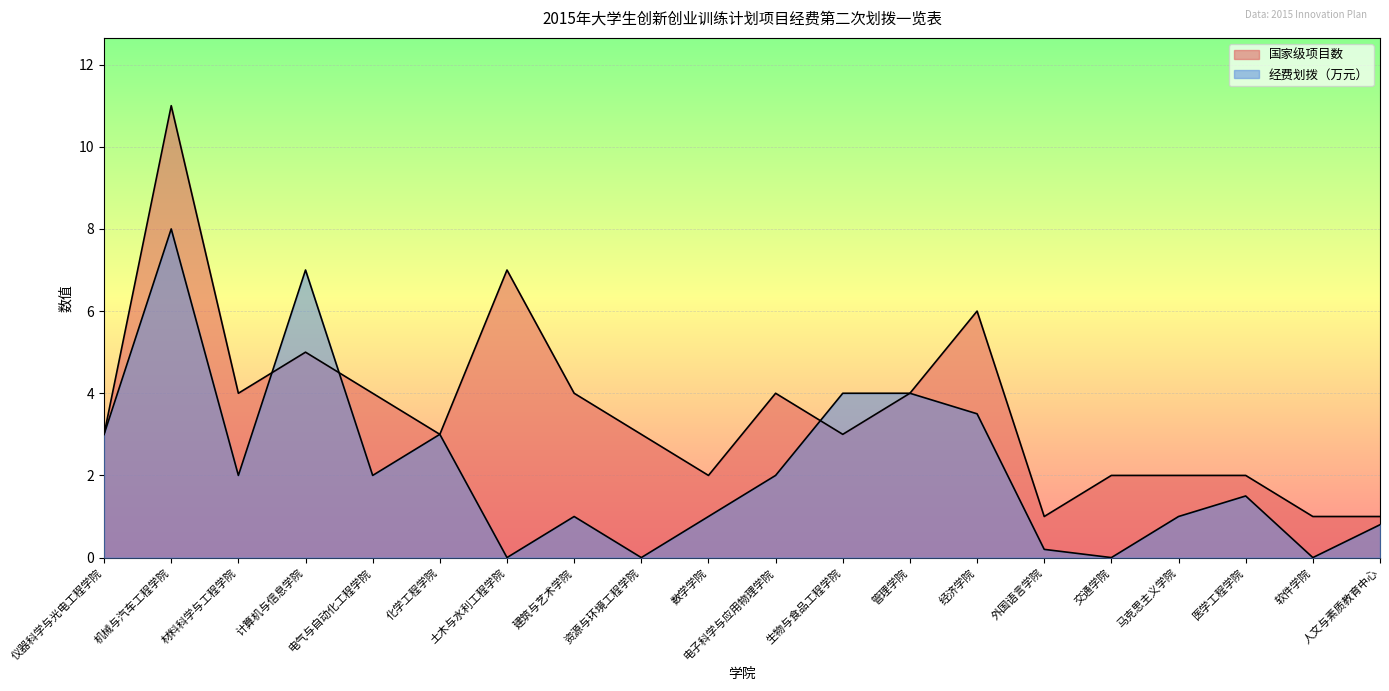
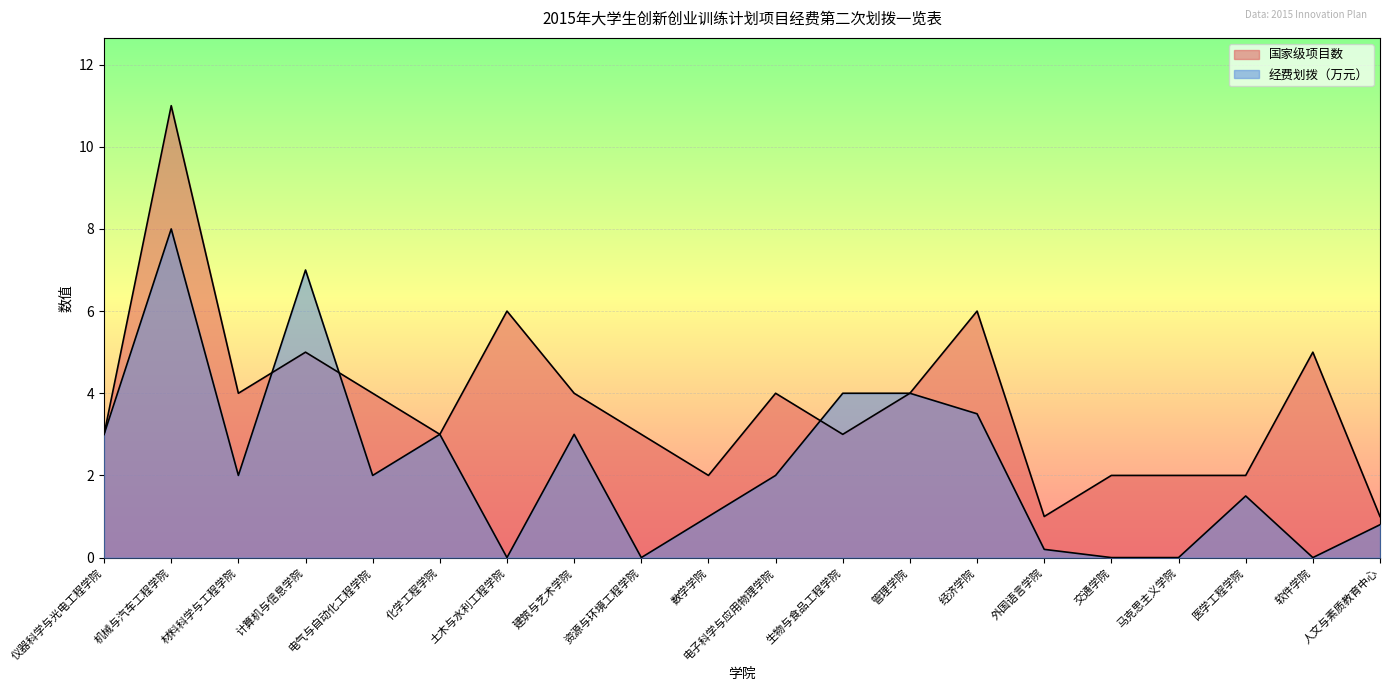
国家级项目数, 土木与水利工程学院: 7 -> 6
经费划拨（万元）, 建筑与艺术学院: 1 -> 3
经费划拨（万元）, 马克思主义学院: 1 -> 0
国家级项目数, 软件学院: 1 -> 5
